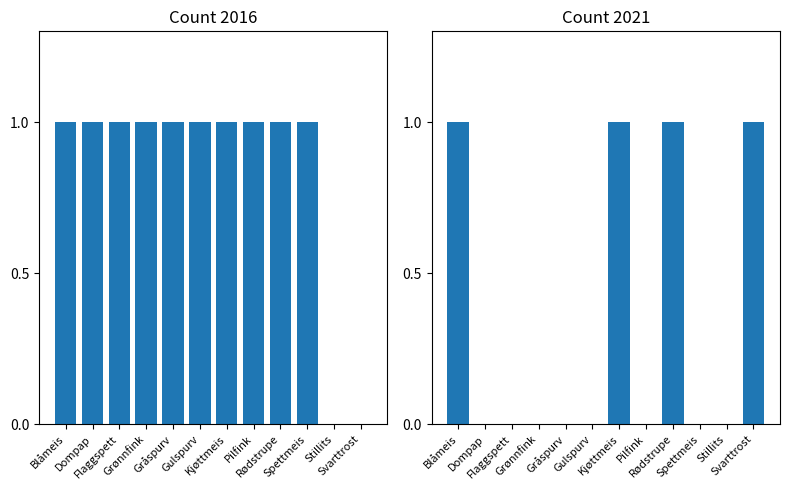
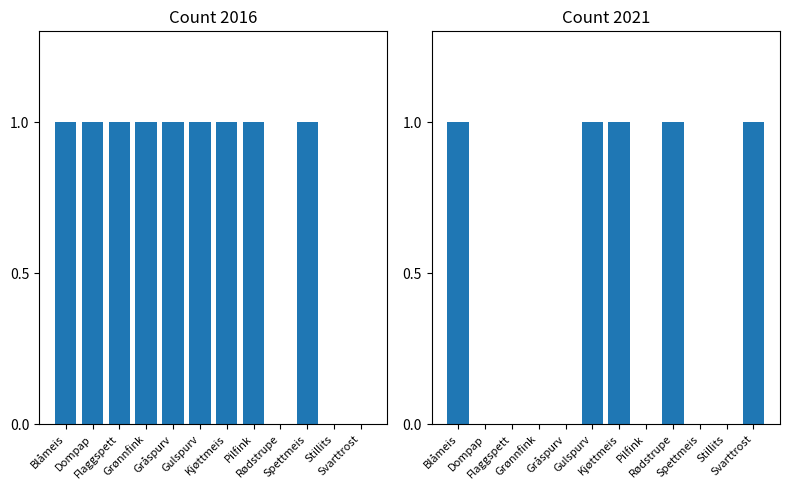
Count 2016, Rødstrupe: 1 -> 0
Count 2021, Gulspurv: 0 -> 1
